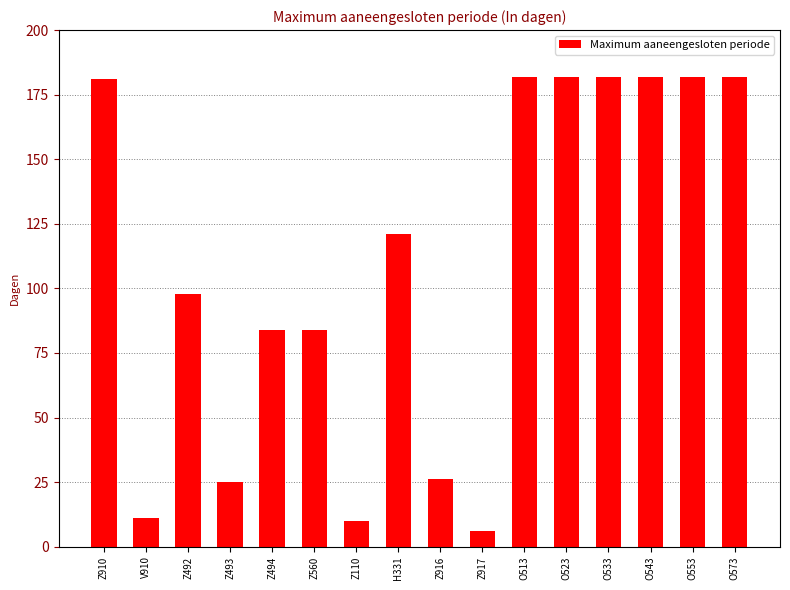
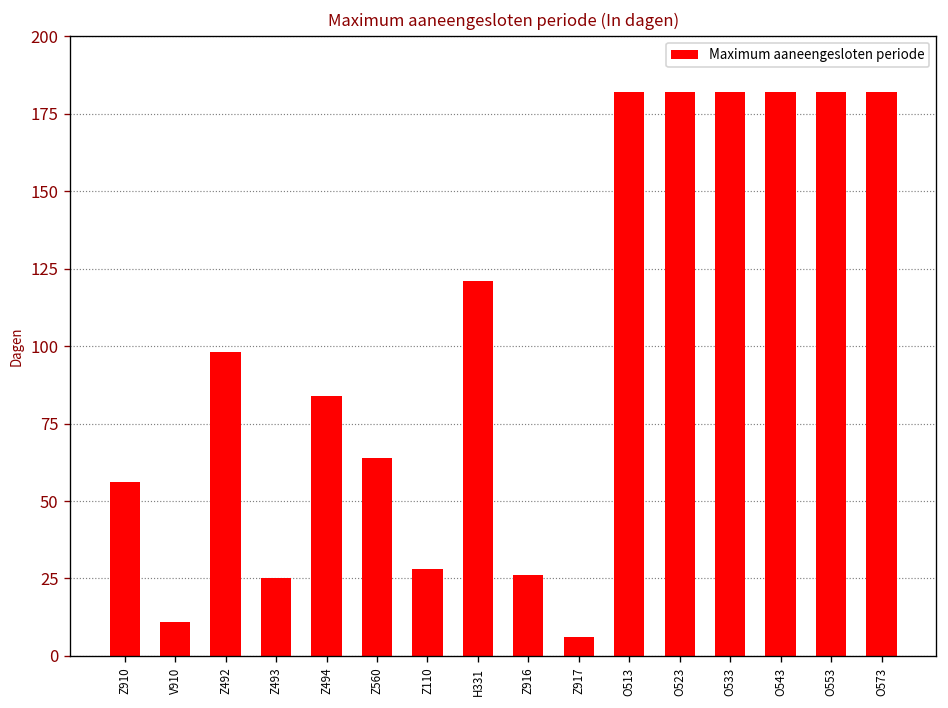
Z910: 181 -> 56
Z560: 84 -> 64
Z110: 10 -> 28
